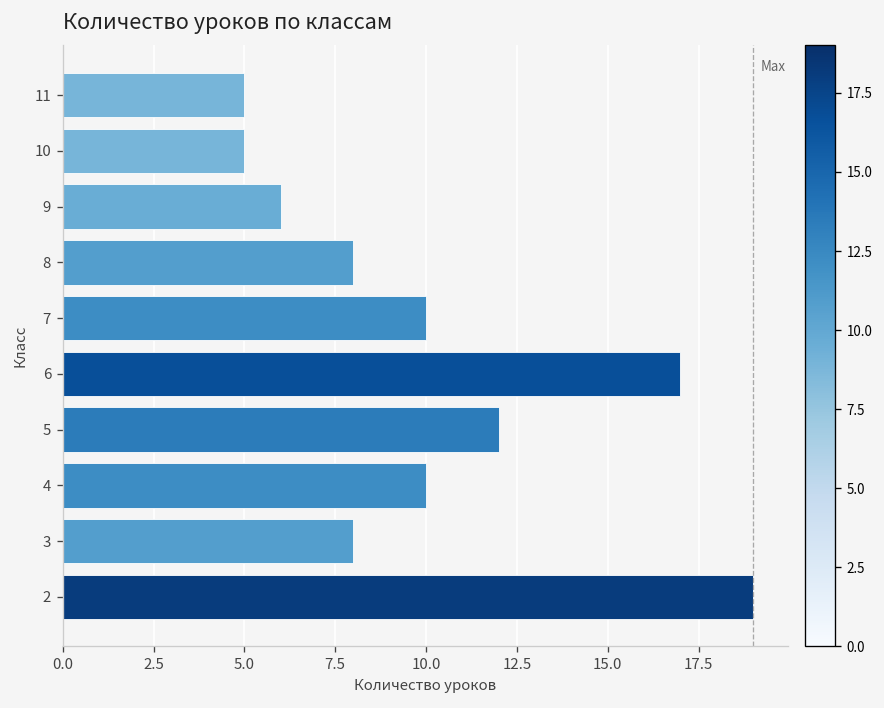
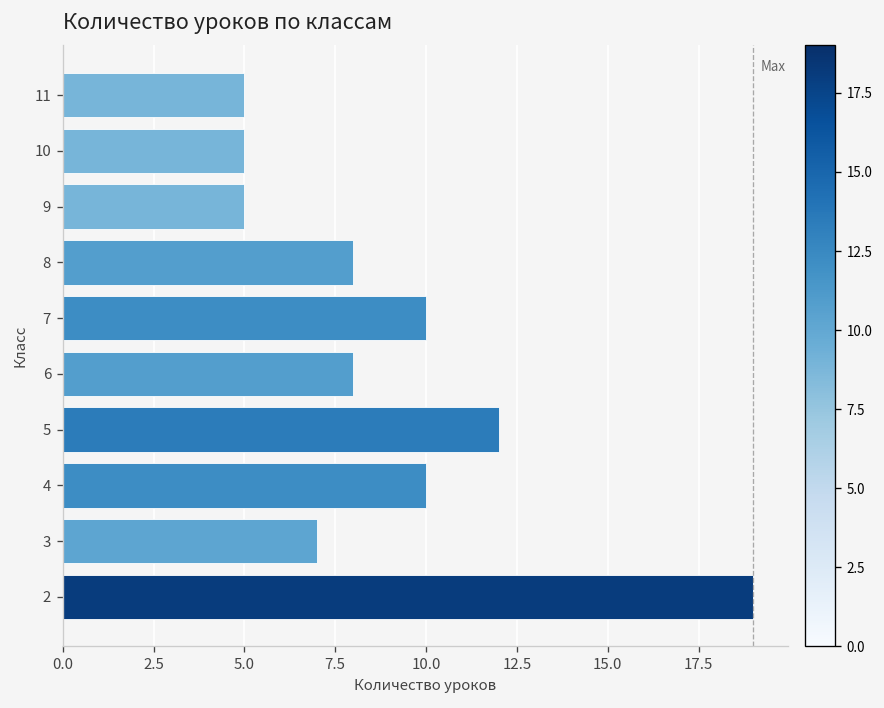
9: 6 -> 5
6: 17 -> 8
3: 8 -> 7
